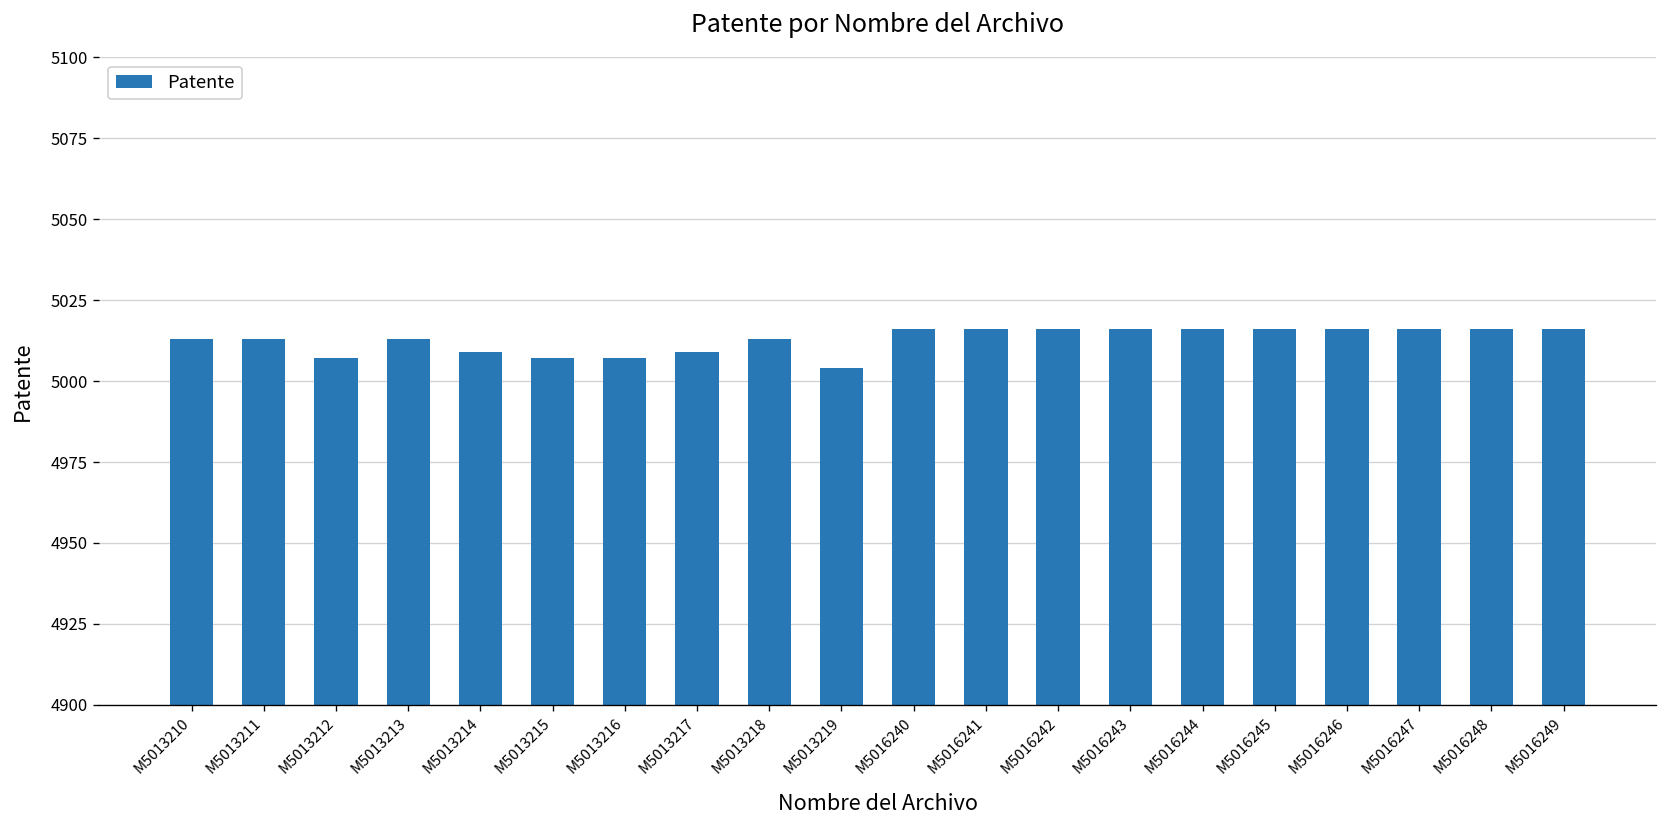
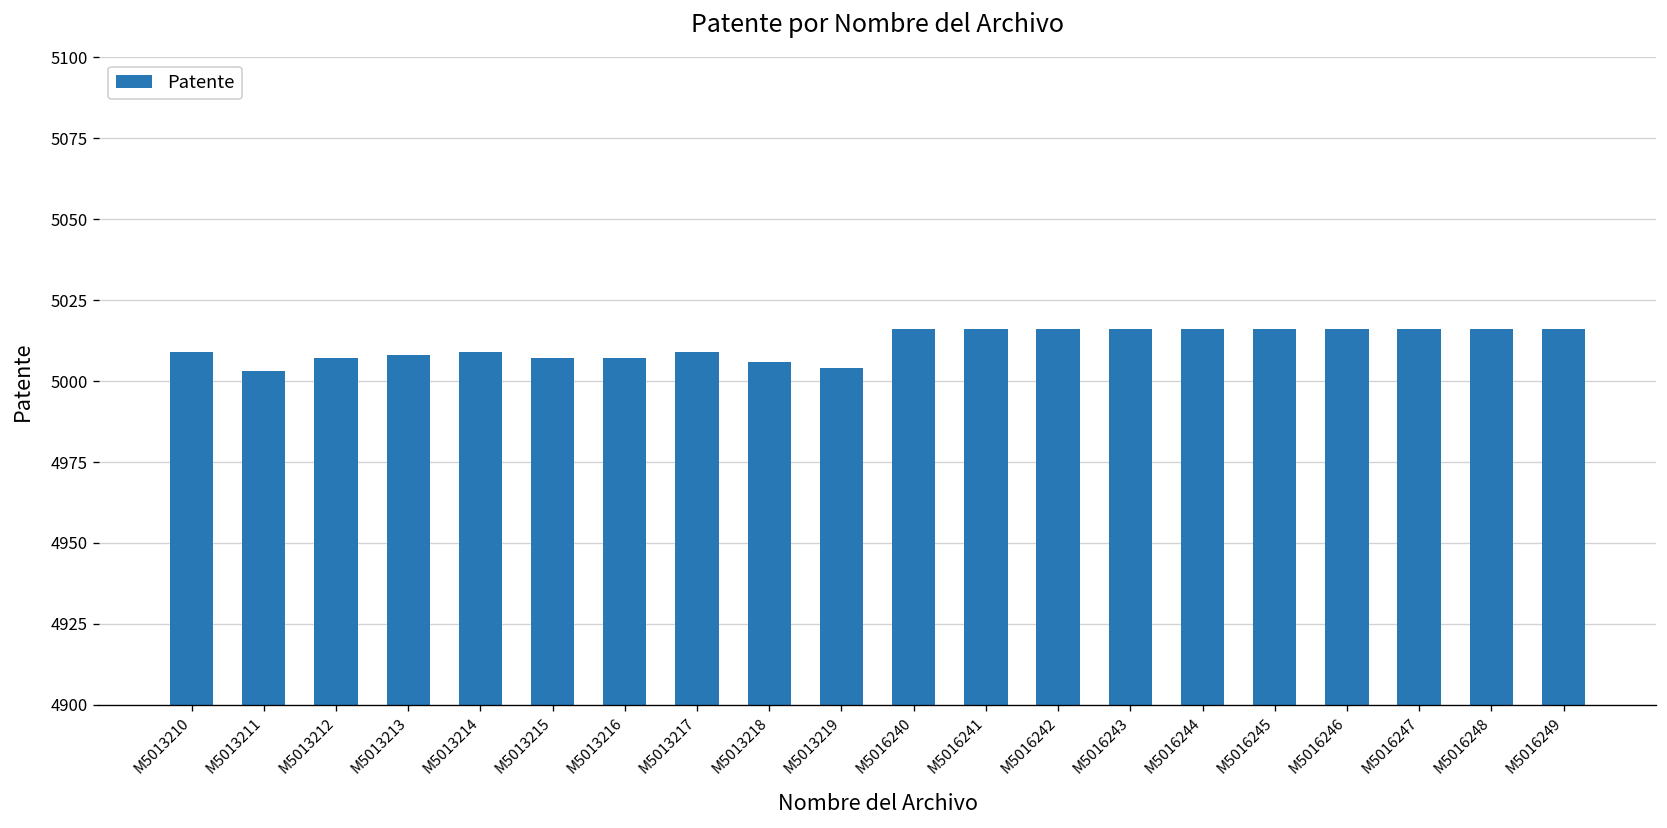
M5013210: 5013 -> 5009
M5013211: 5013 -> 5003
M5013213: 5013 -> 5008
M5013218: 5013 -> 5006
